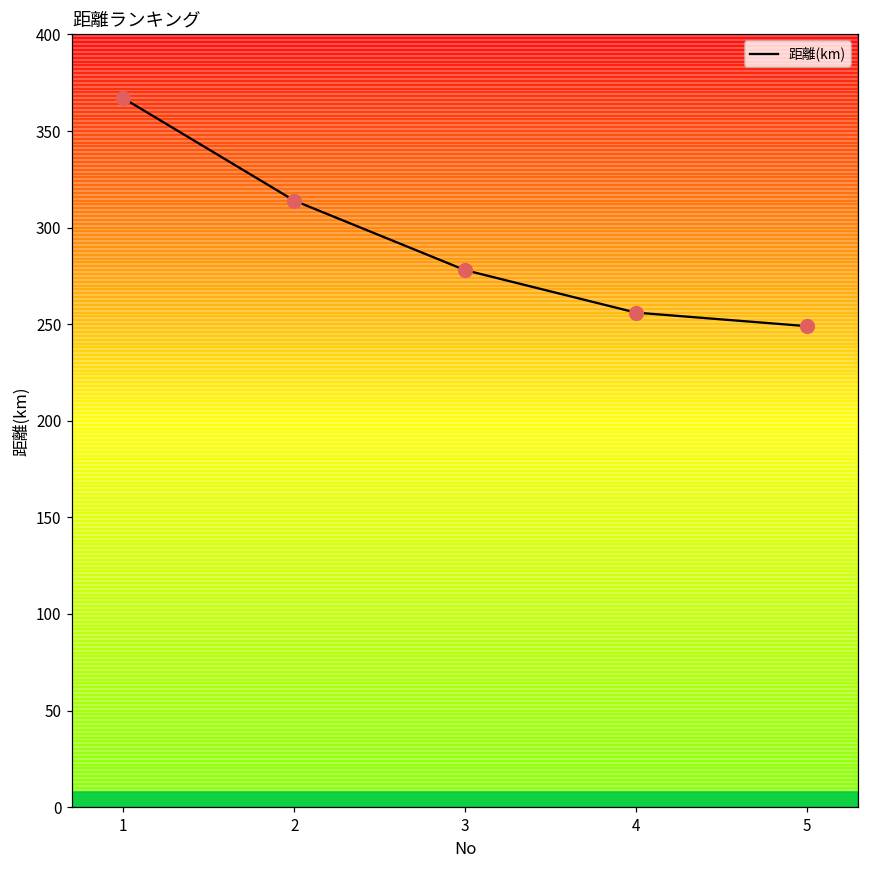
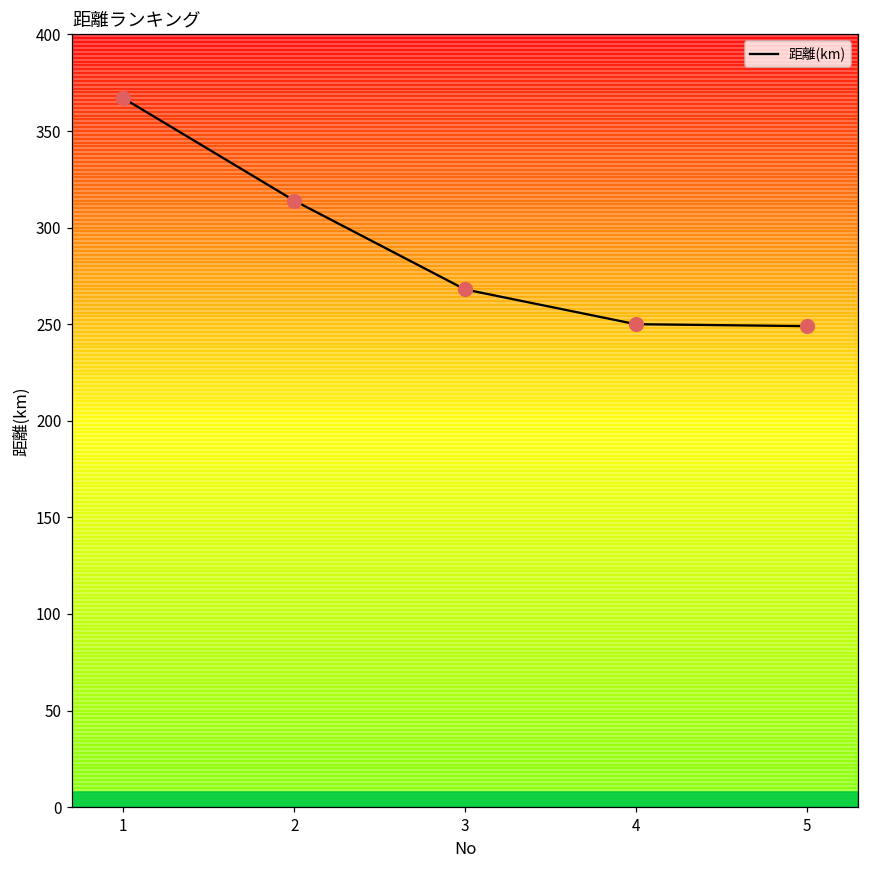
3: 278 -> 268
4: 256 -> 250
